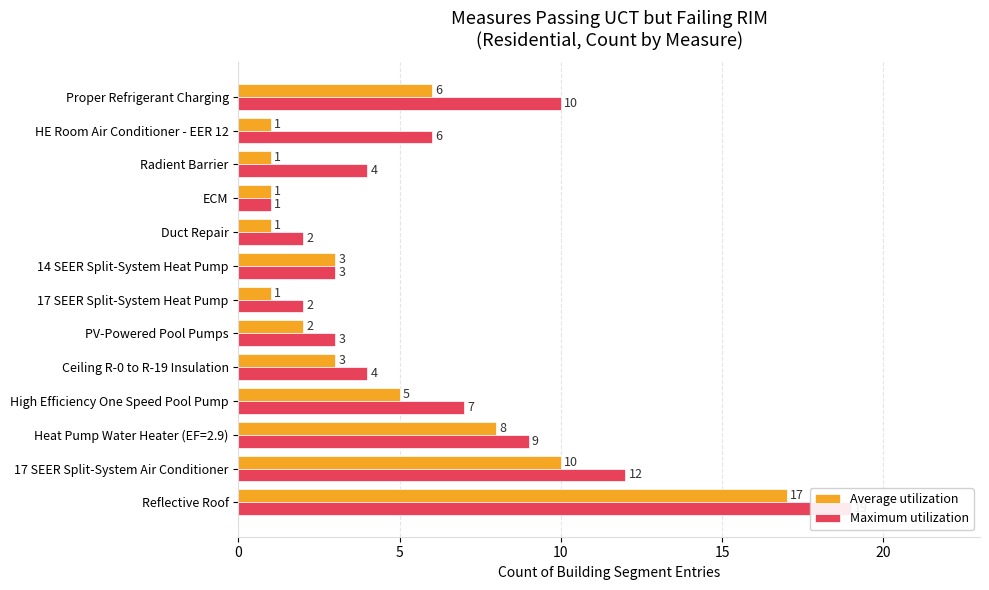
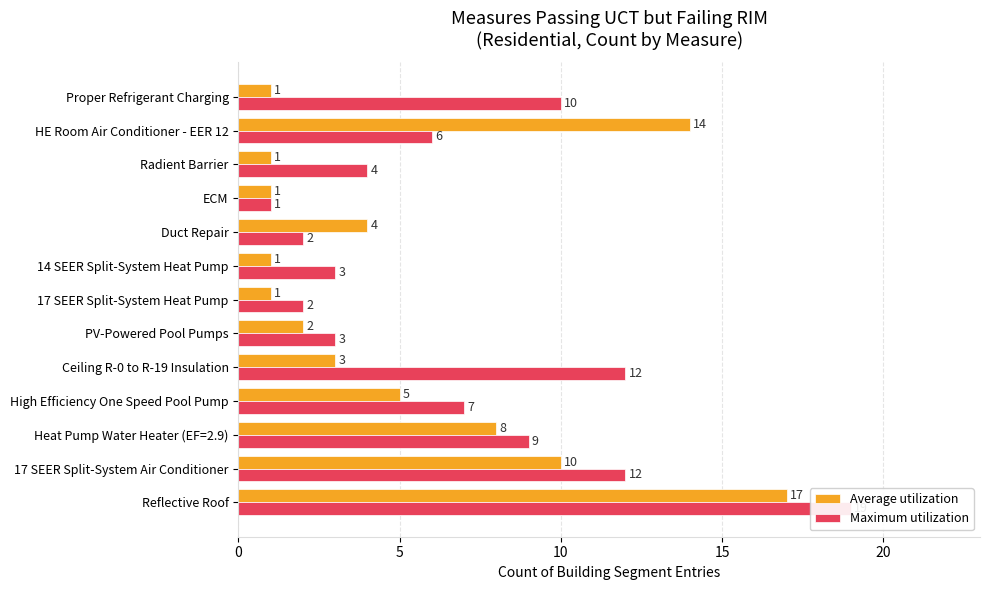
Average utilization, Proper Refrigerant Charging: 6 -> 1
Average utilization, HE Room Air Conditioner - EER 12: 1 -> 14
Average utilization, Duct Repair: 1 -> 4
Average utilization, 14 SEER Split-System Heat Pump: 3 -> 1
Maximum utilization, Ceiling R-0 to R-19 Insulation: 4 -> 12
